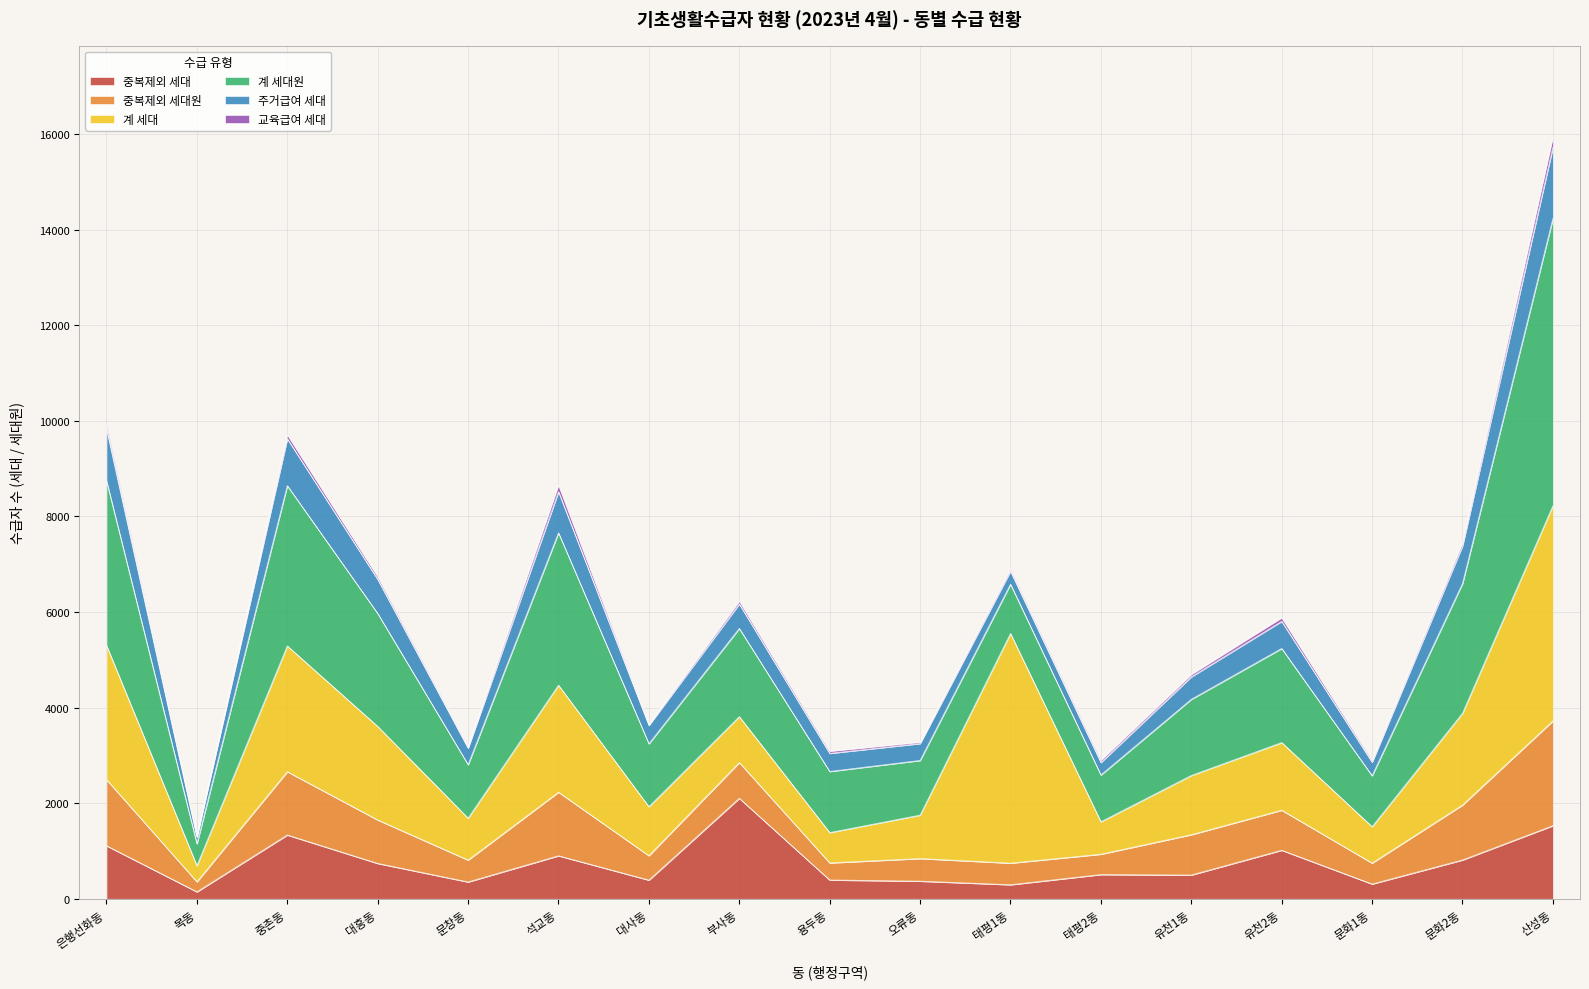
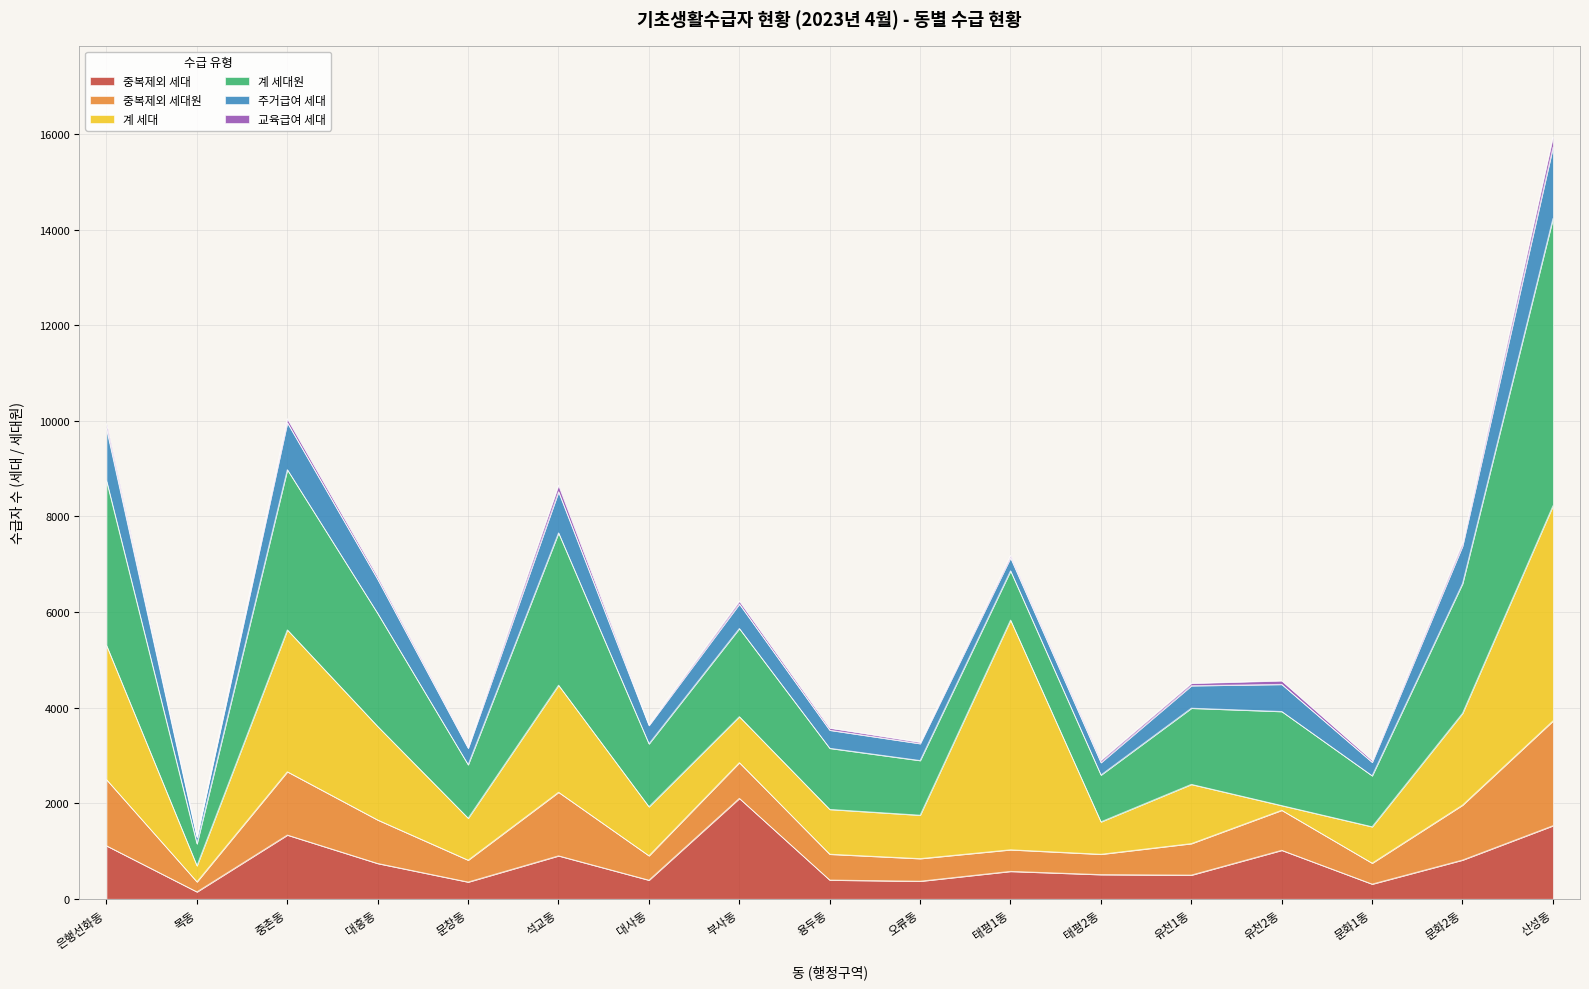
계 세대, 중촌동: 2600 -> 3000
중복제외 세대원, 용두동: 400 -> 500
계 세대, 용두동: 600 -> 900
중복제외 세대, 태평1동: 300 -> 600
중복제외 세대원, 유천1동: 800 -> 700
계 세대, 유천2동: 1400 -> 100
